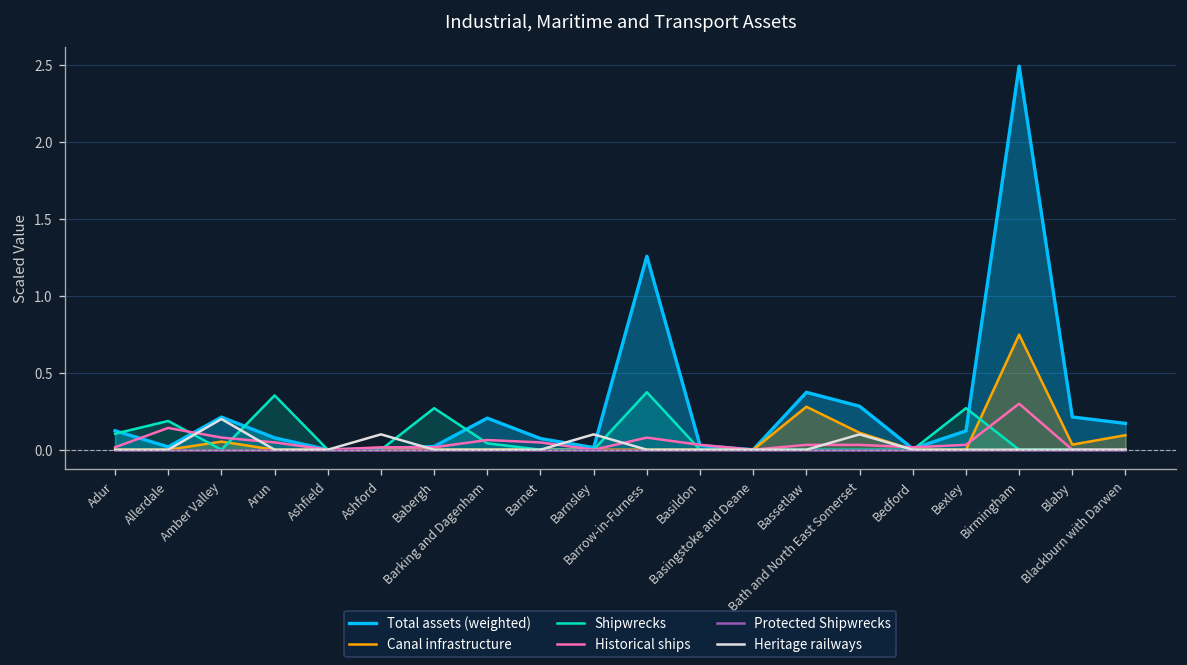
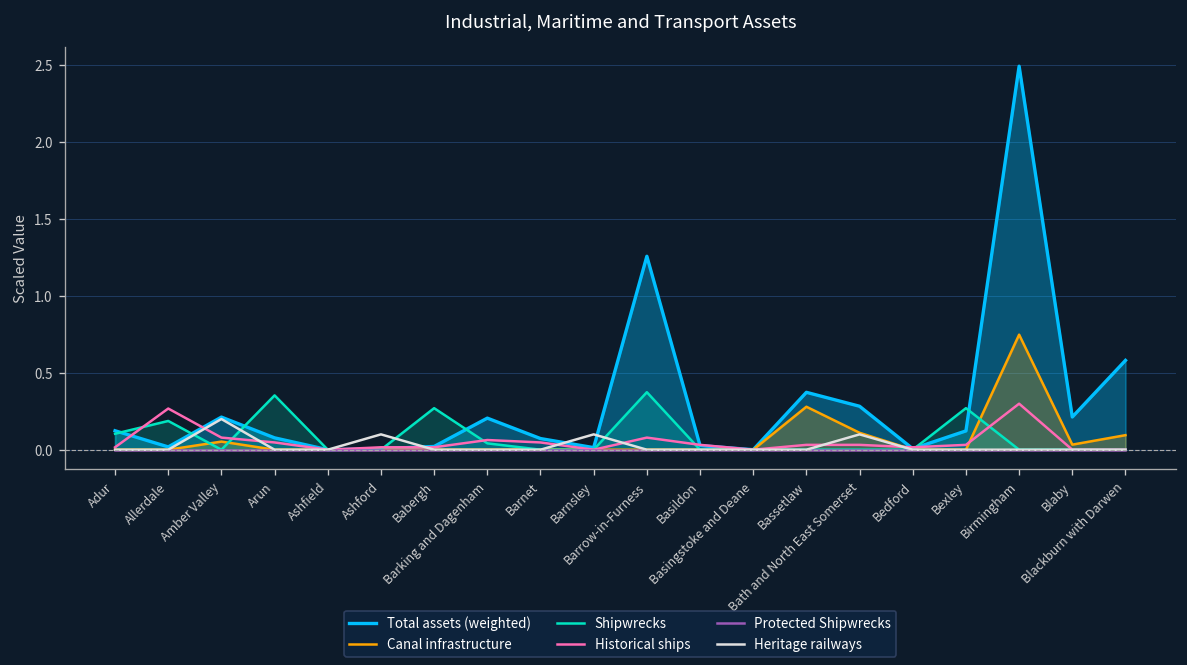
Historical ships, Allerdale: 0.14 -> 0.27
Total assets (weighted), Blackburn with Darwen: 0.17 -> 0.58
